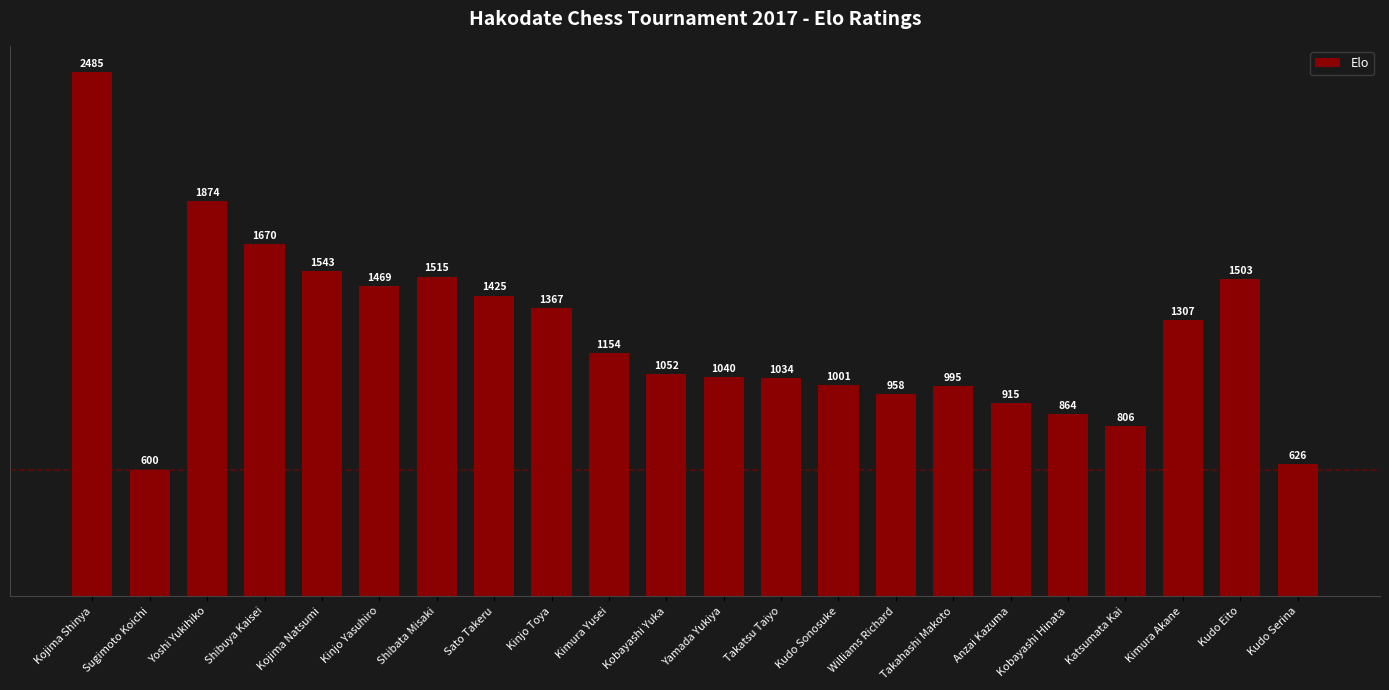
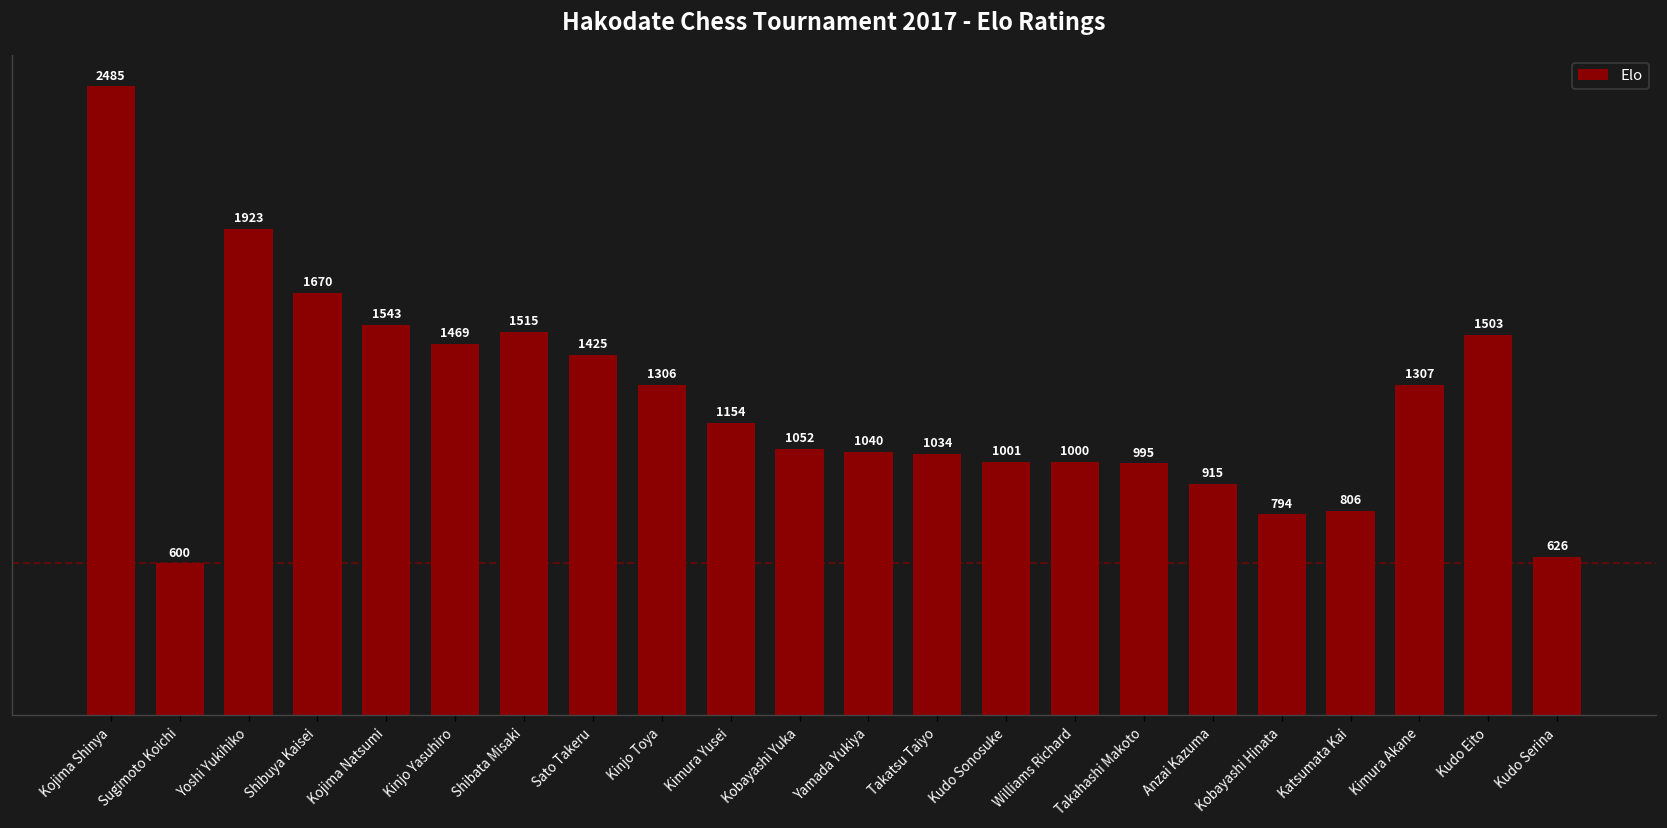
Yoshi Yukihiko: 1874 -> 1923
Kinjo Toya: 1367 -> 1306
Williams Richard: 958 -> 1000
Kobayashi Hinata: 864 -> 794
